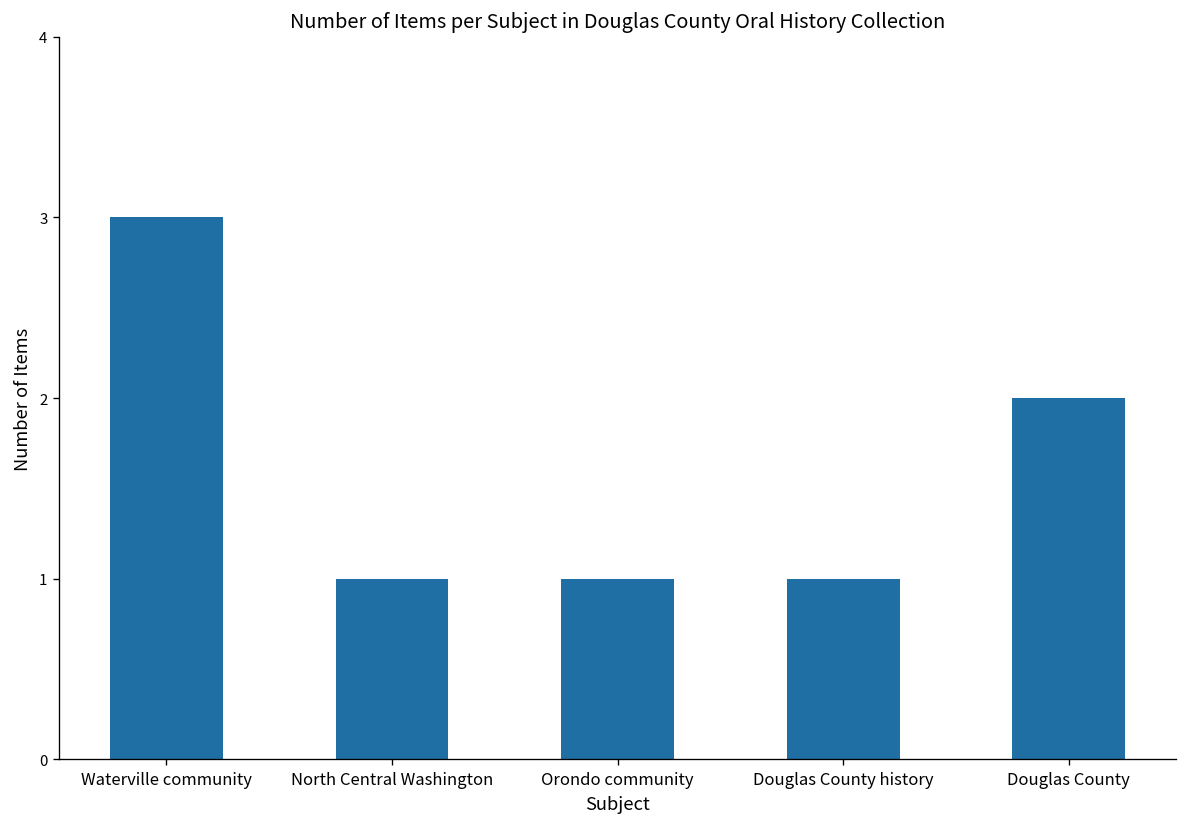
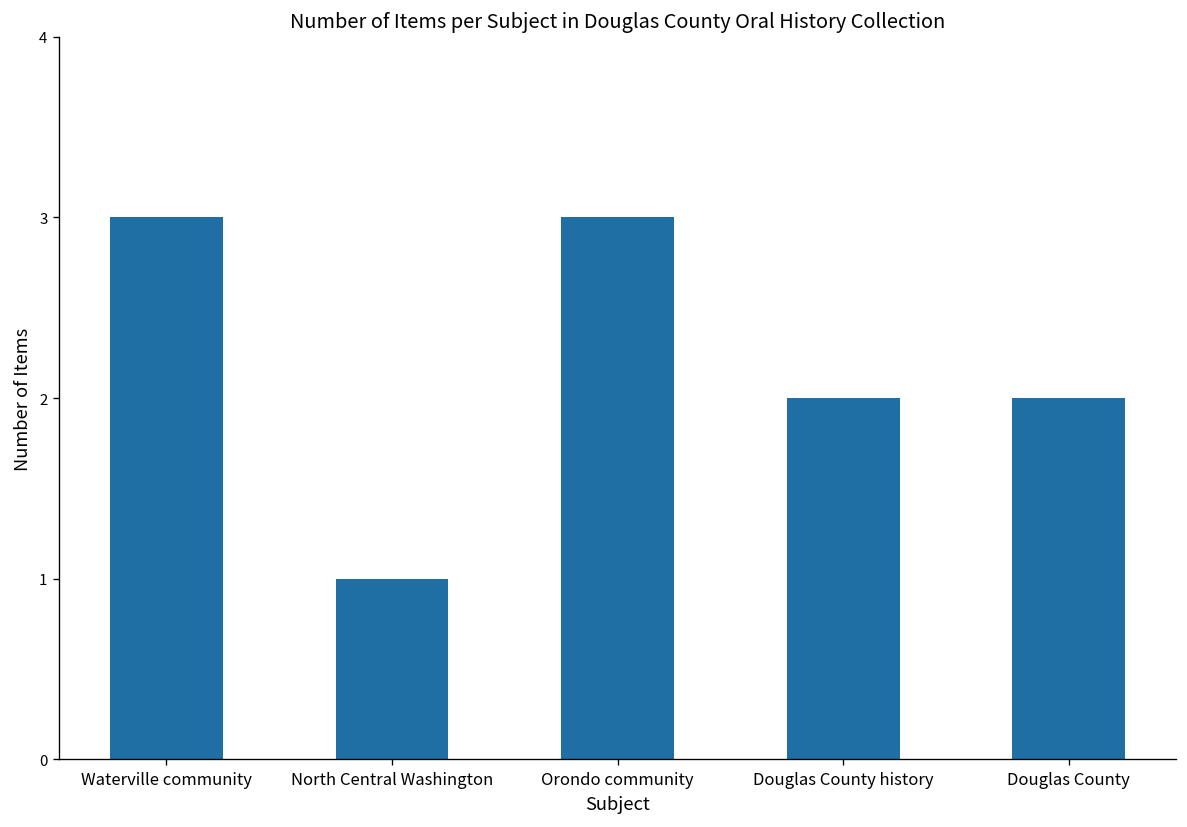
Orondo community: 1 -> 3
Douglas County history: 1 -> 2
